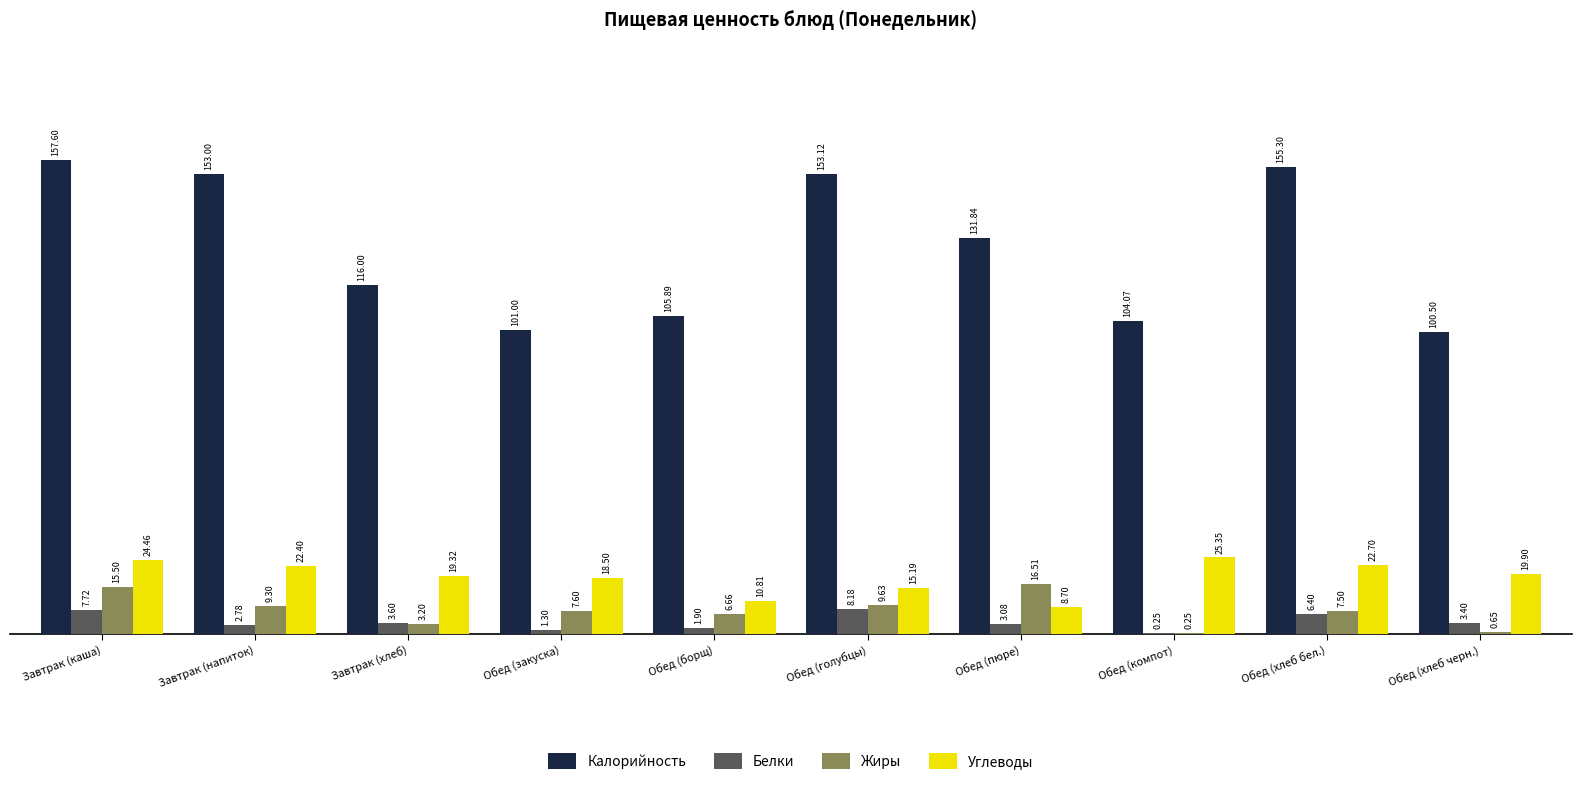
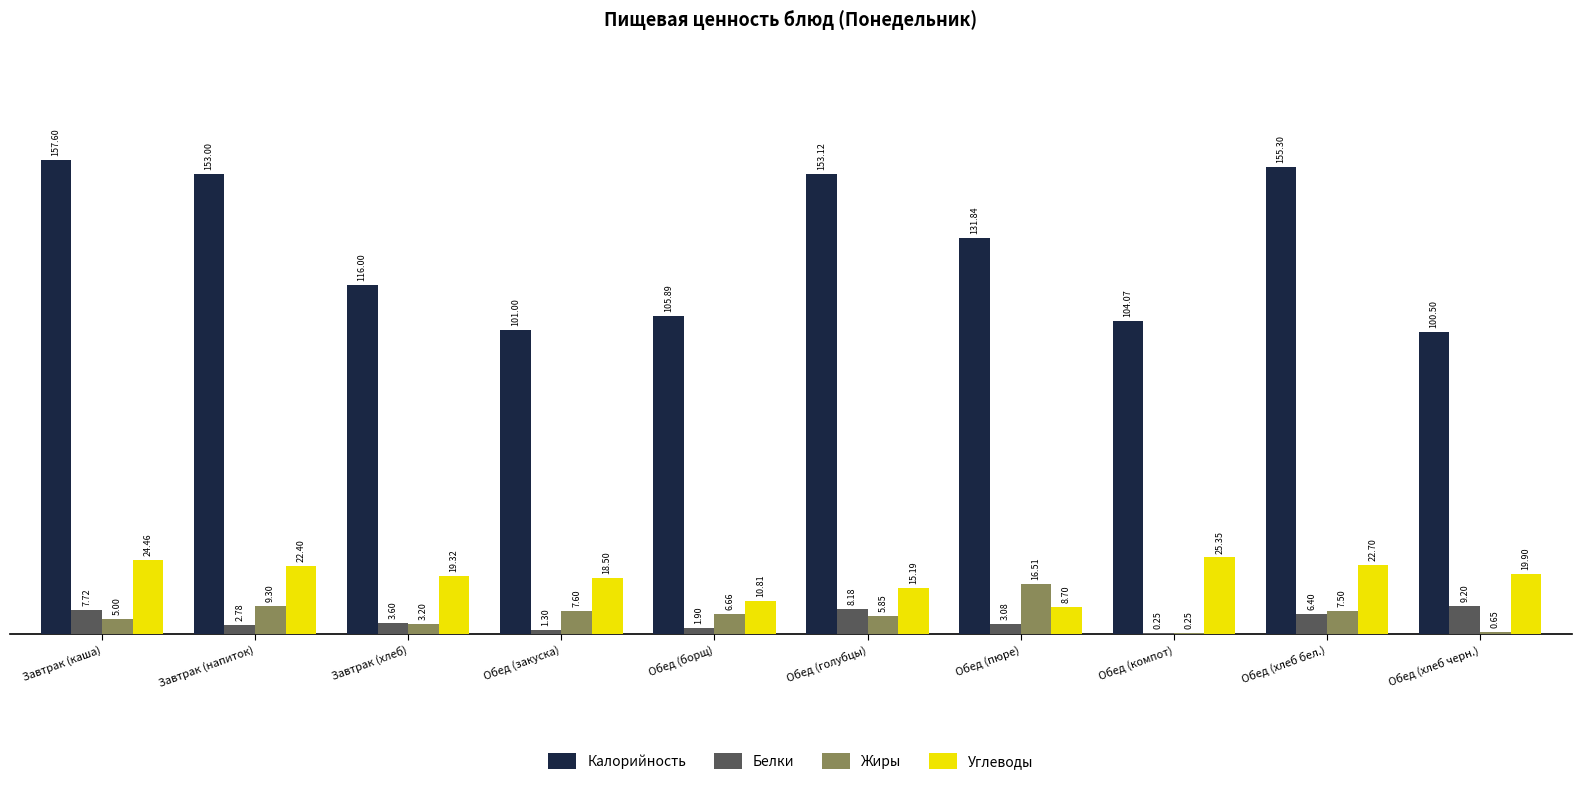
Жиры, Завтрак (каша): 15.50 -> 5.00
Жиры, Обед (голубцы): 9.63 -> 5.85
Белки, Обед (хлеб черн.): 3.40 -> 9.20
